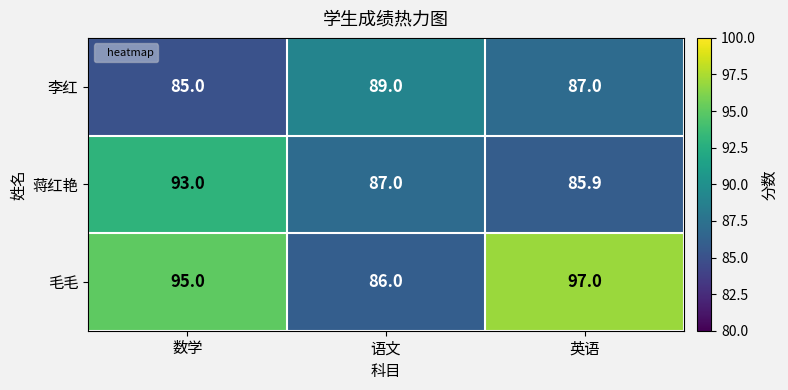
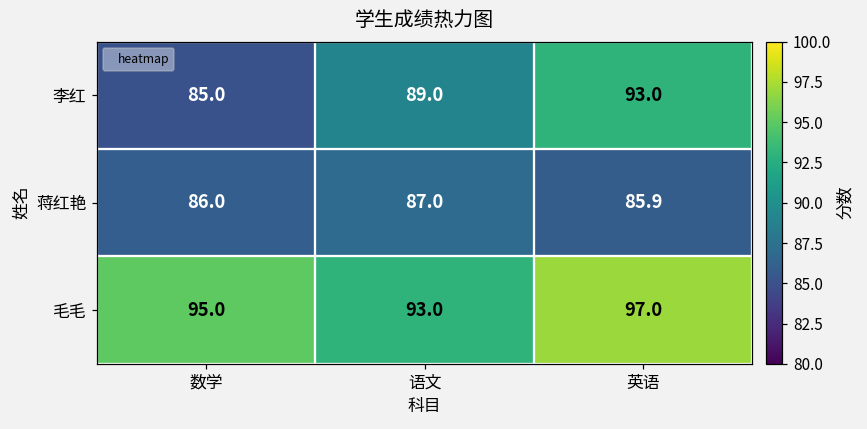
李红, 英语: 87.0 -> 93.0
蒋红艳, 数学: 93.0 -> 86.0
毛毛, 语文: 86.0 -> 93.0
